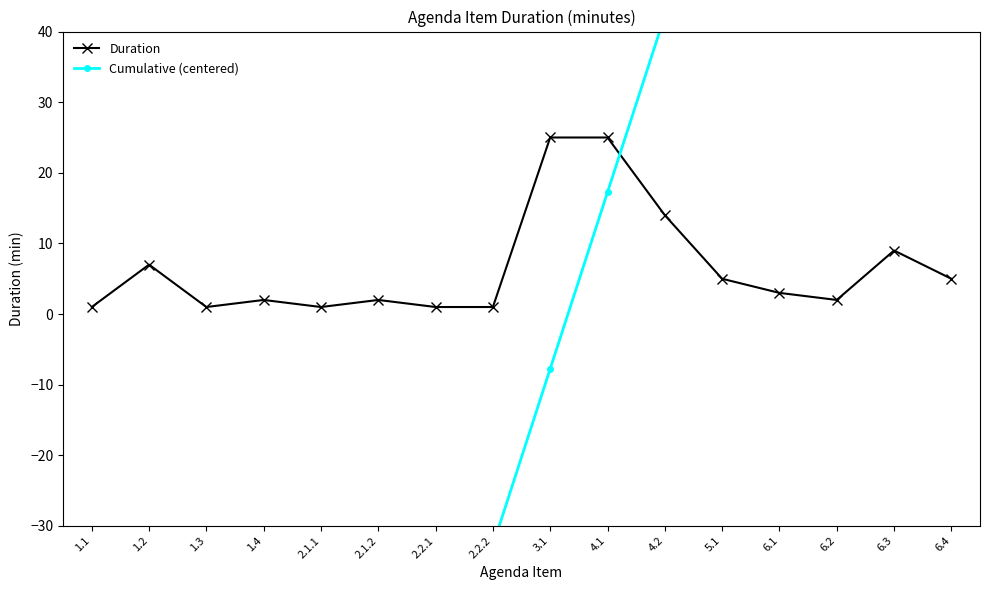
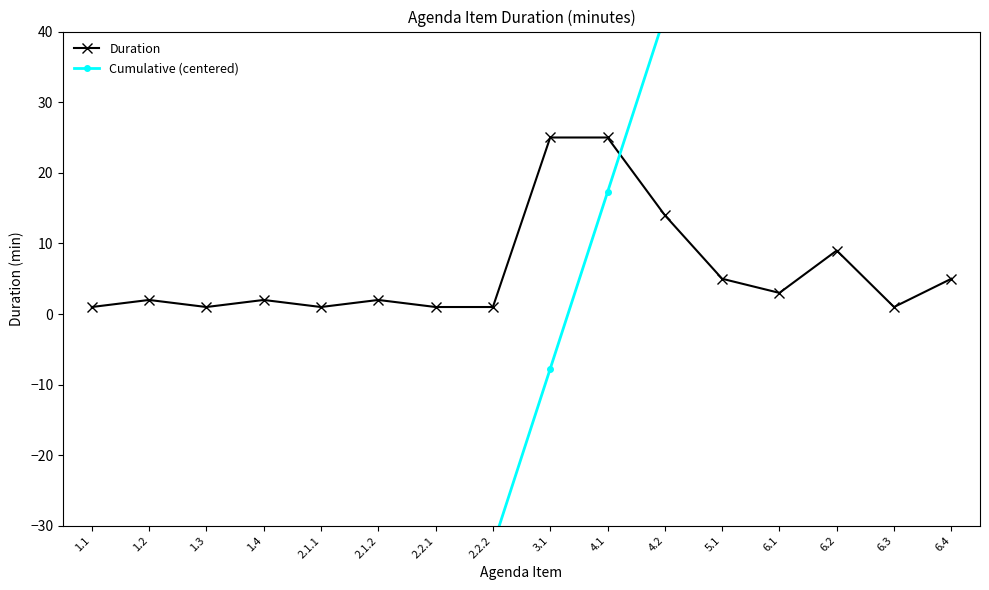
Duration, 1.2: 7 -> 2
Duration, 6.2: 2 -> 9
Duration, 6.3: 9 -> 1
